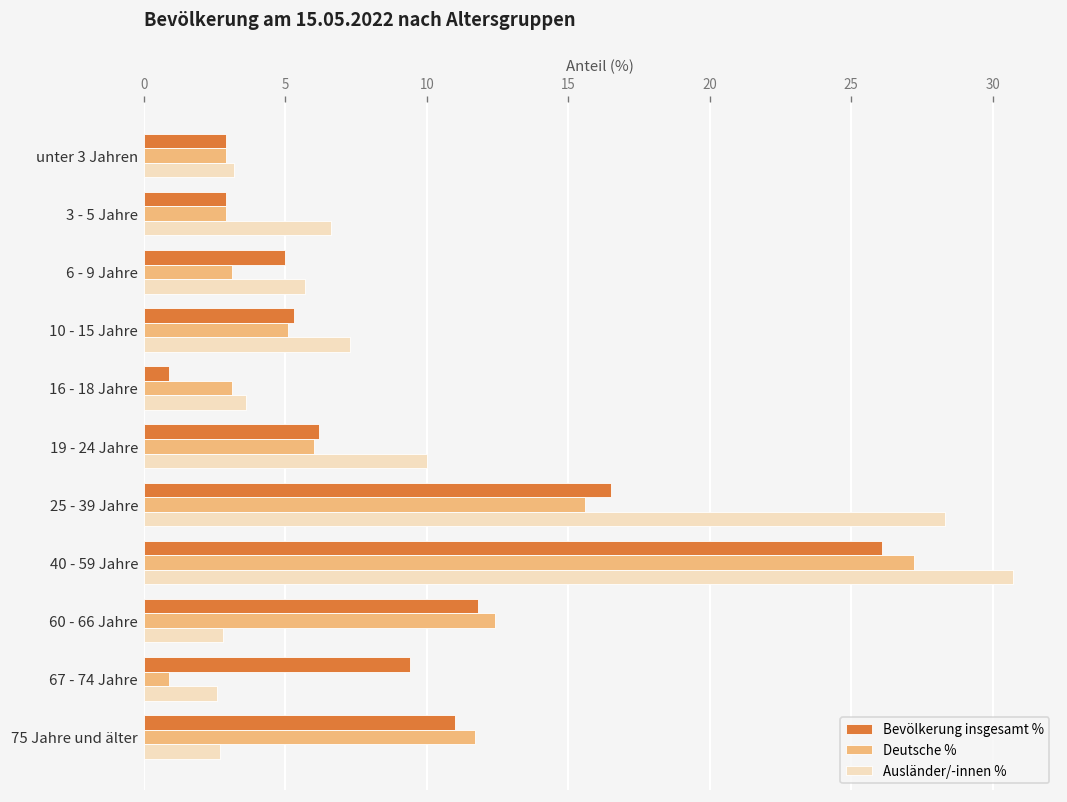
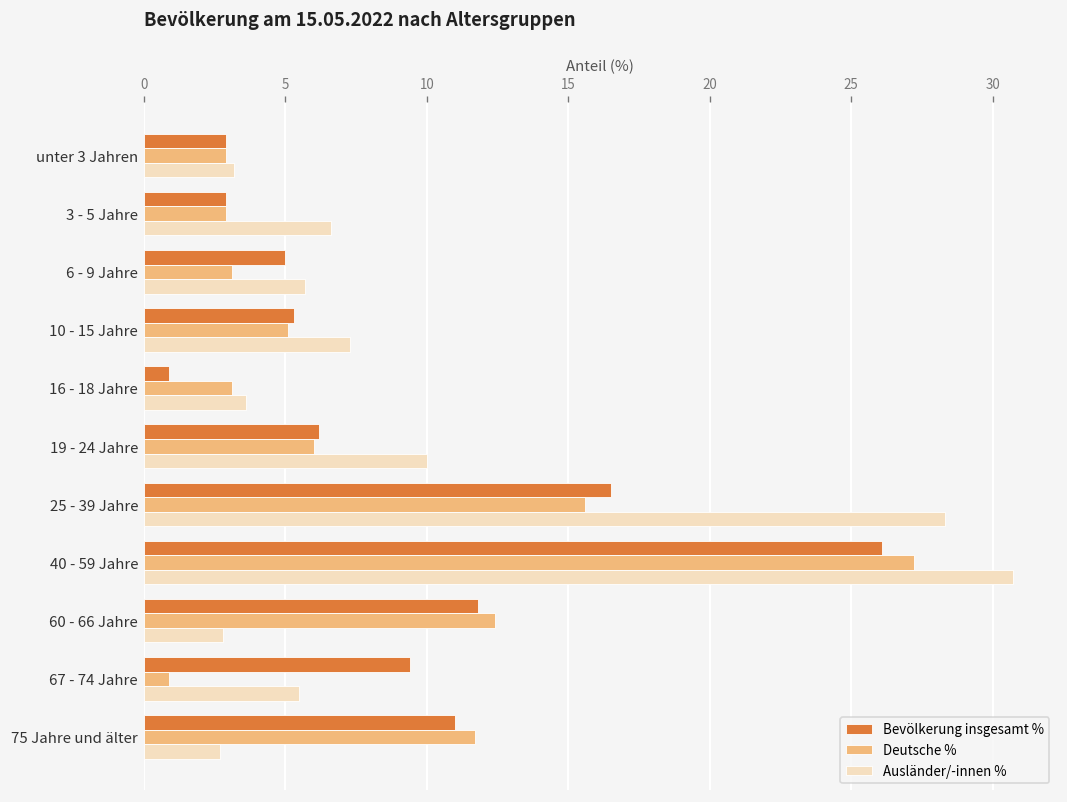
Ausländer/-innen %, 67 - 74 Jahre: 2.6 -> 5.5
